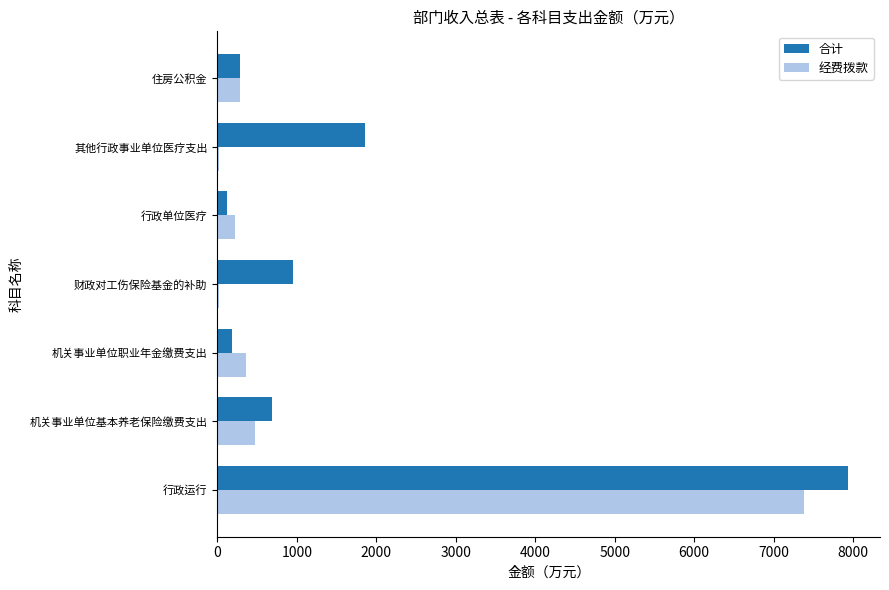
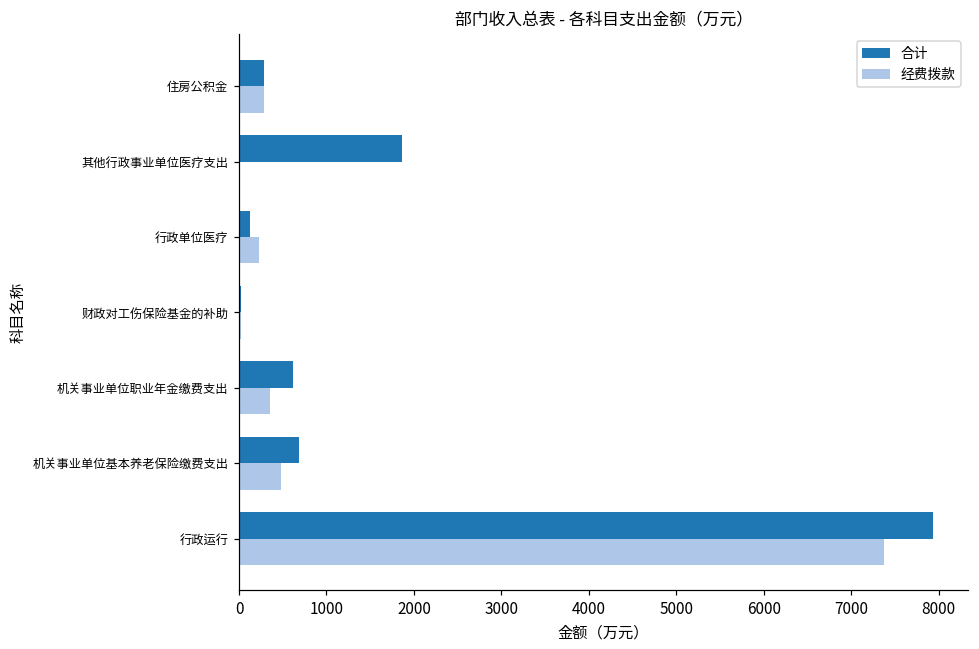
合计, 财政对工伤保险基金的补助: 900 -> 0
合计, 机关事业单位职业年金缴费支出: 200 -> 600
